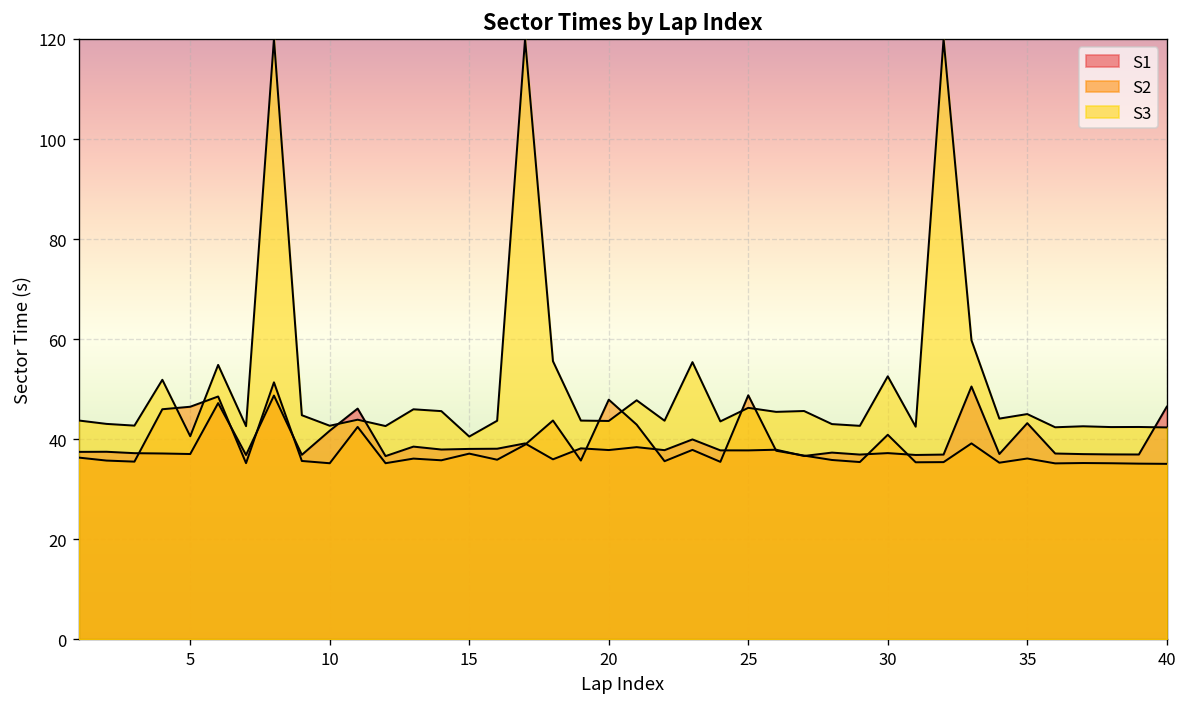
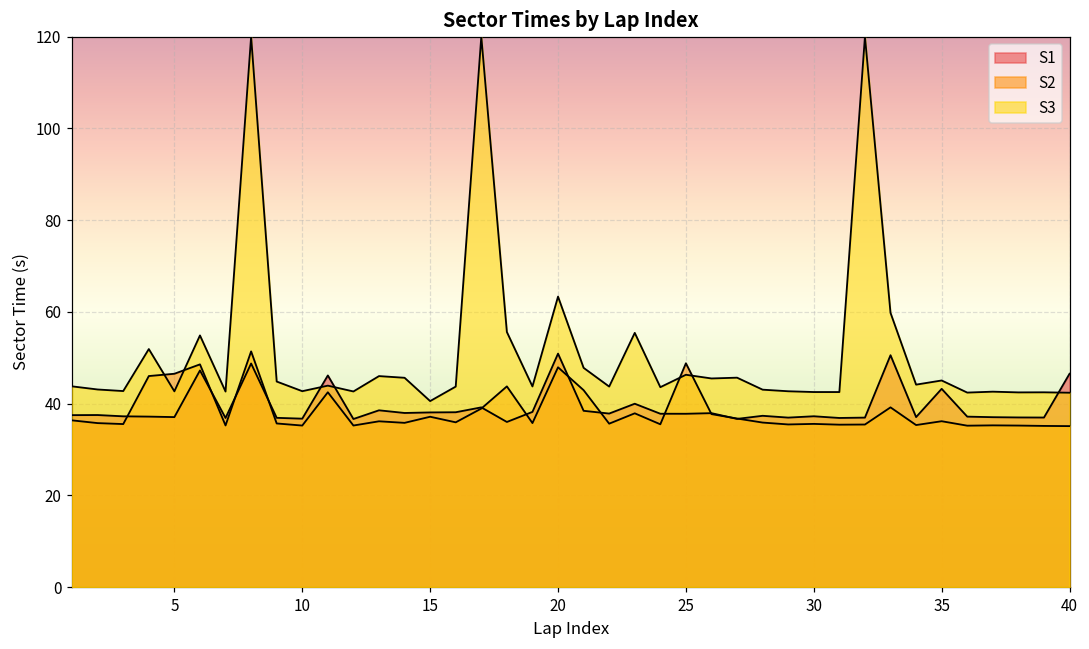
S3, 5: 41 -> 43
S1, 10: 42 -> 37
S1, 20: 38 -> 51
S3, 20: 44 -> 63
S2, 30: 41 -> 36
S3, 30: 53 -> 43
